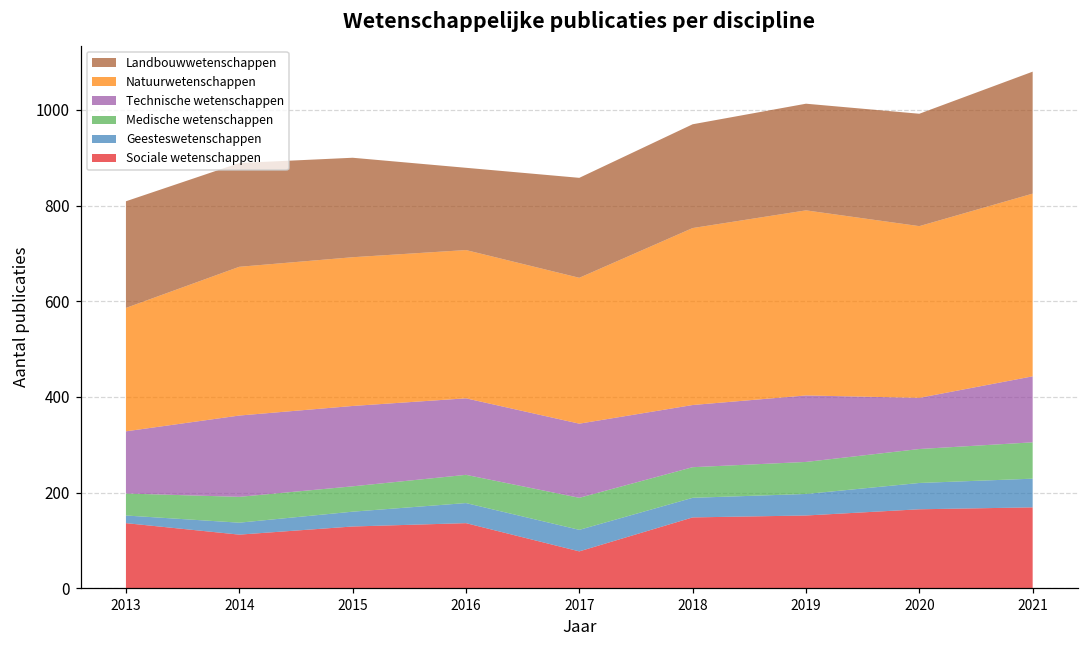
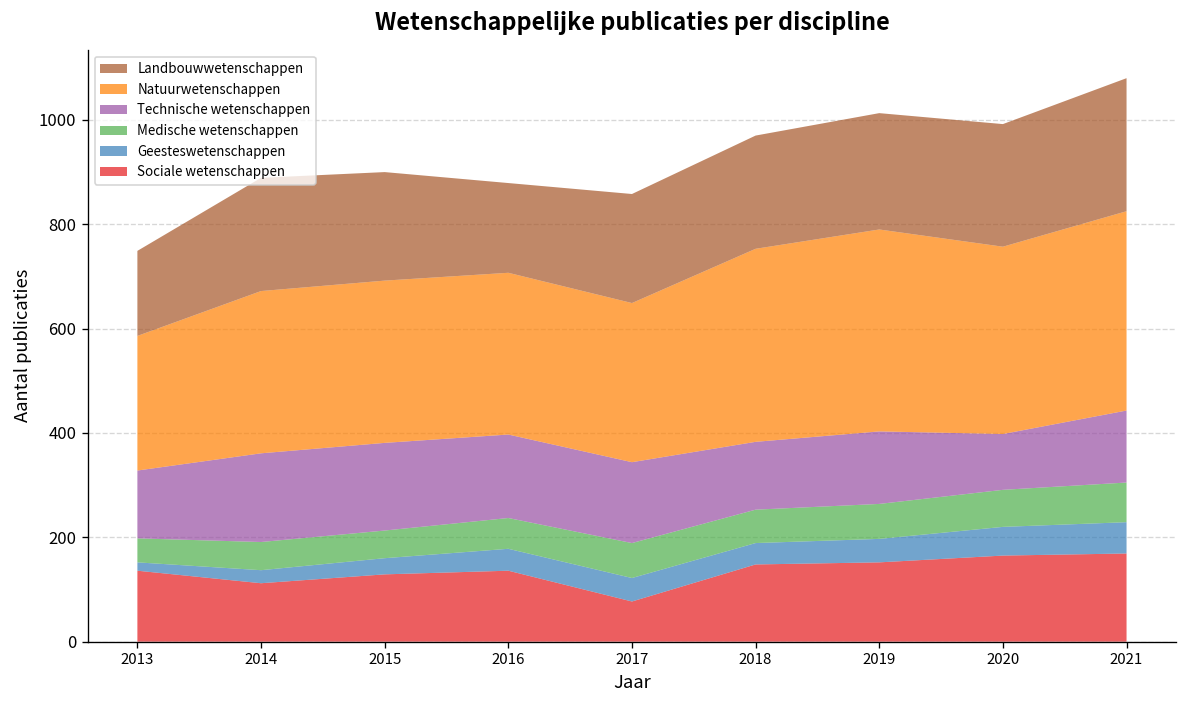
Landbouwwetenschappen, 2013: 220 -> 160
